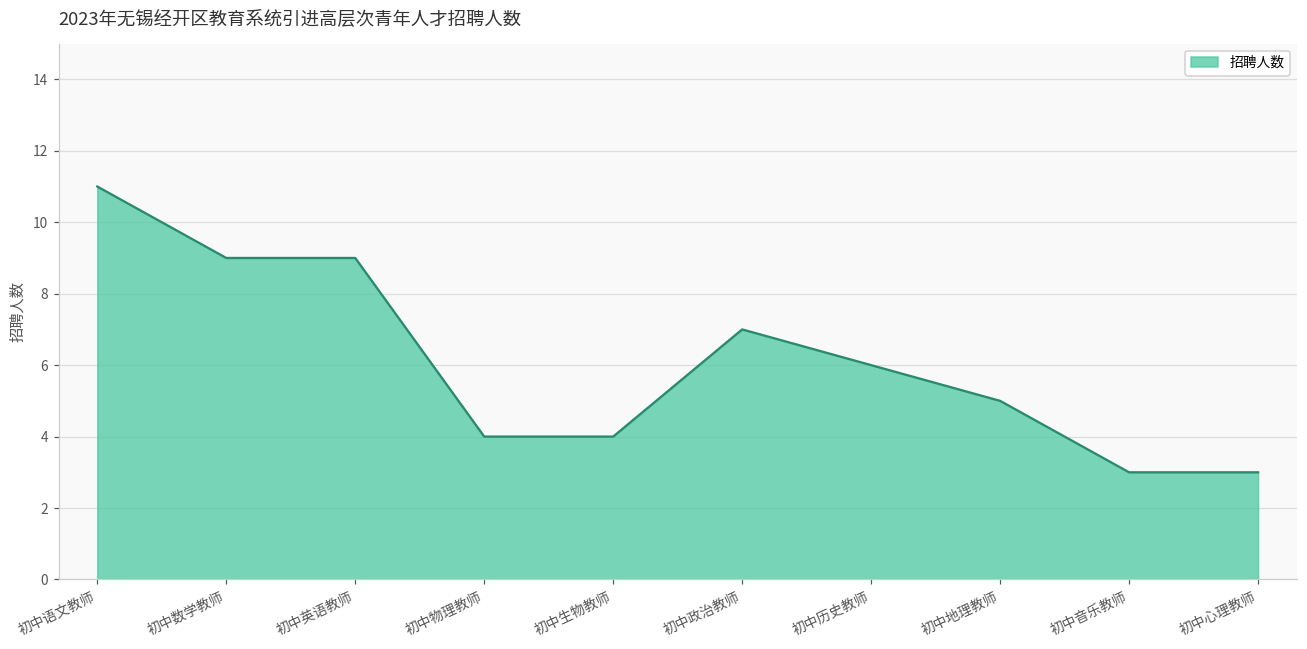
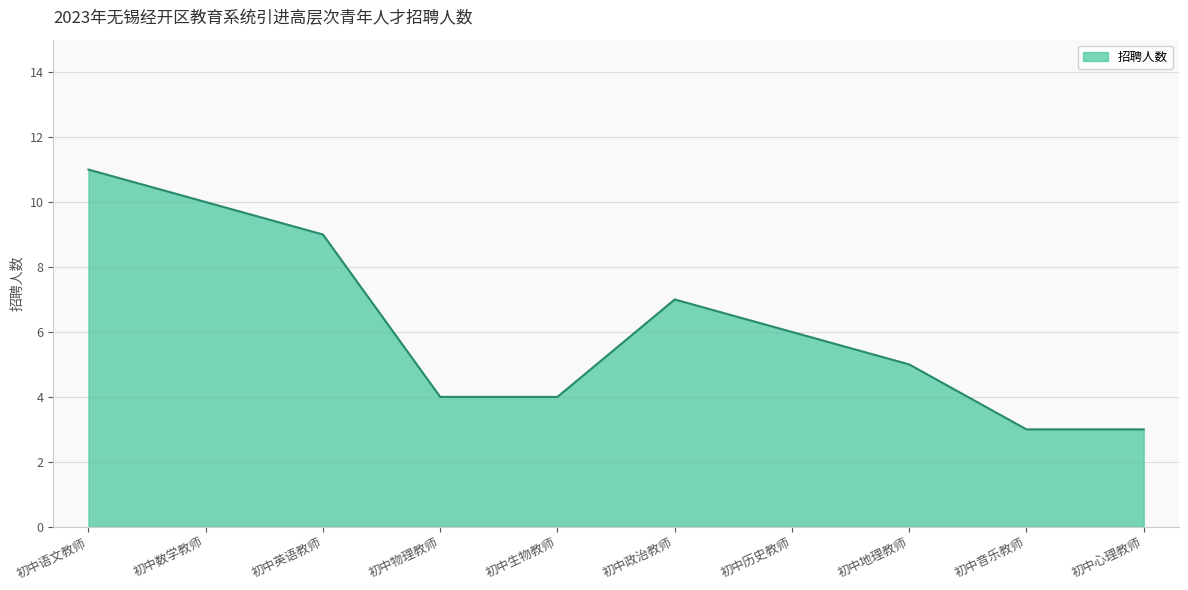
初中数学教师: 9 -> 10
